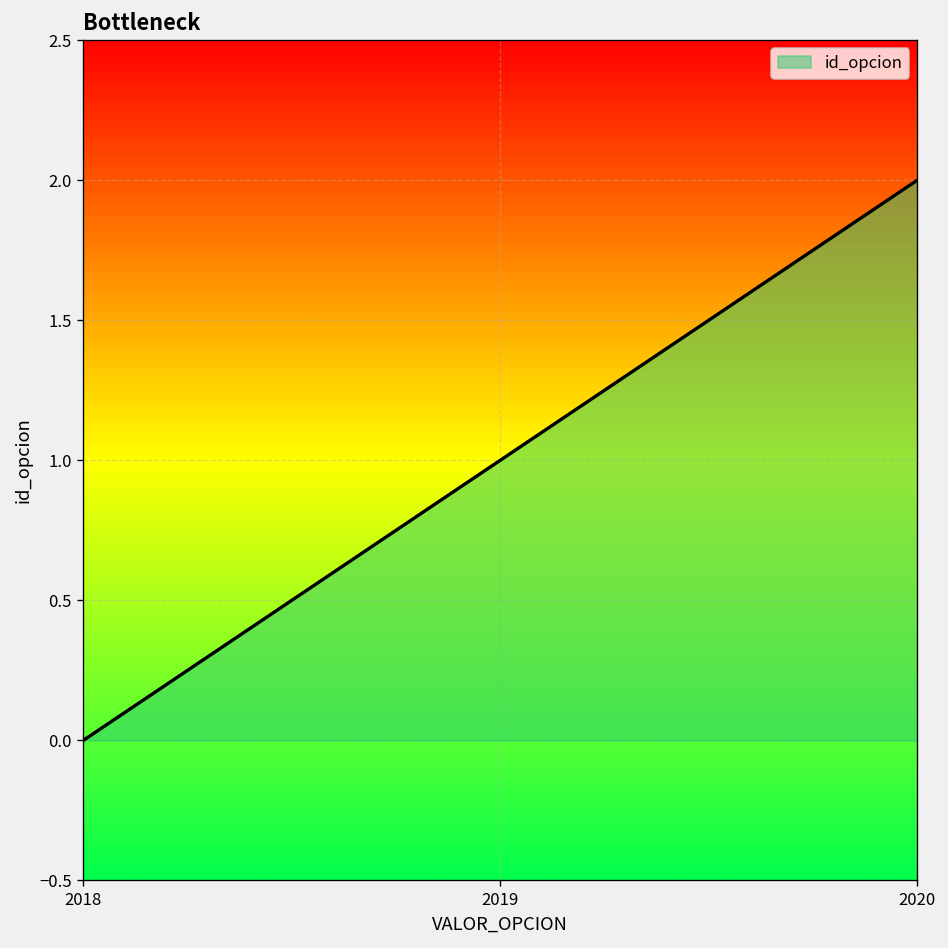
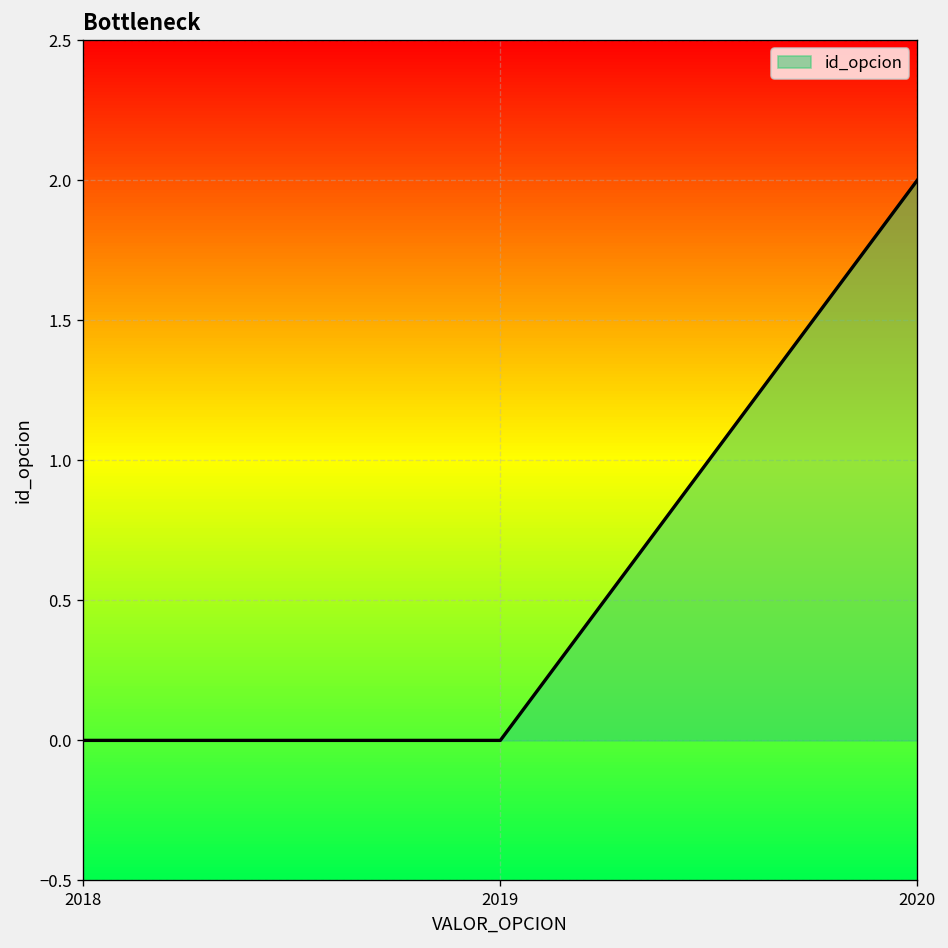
2019: 1 -> 0
